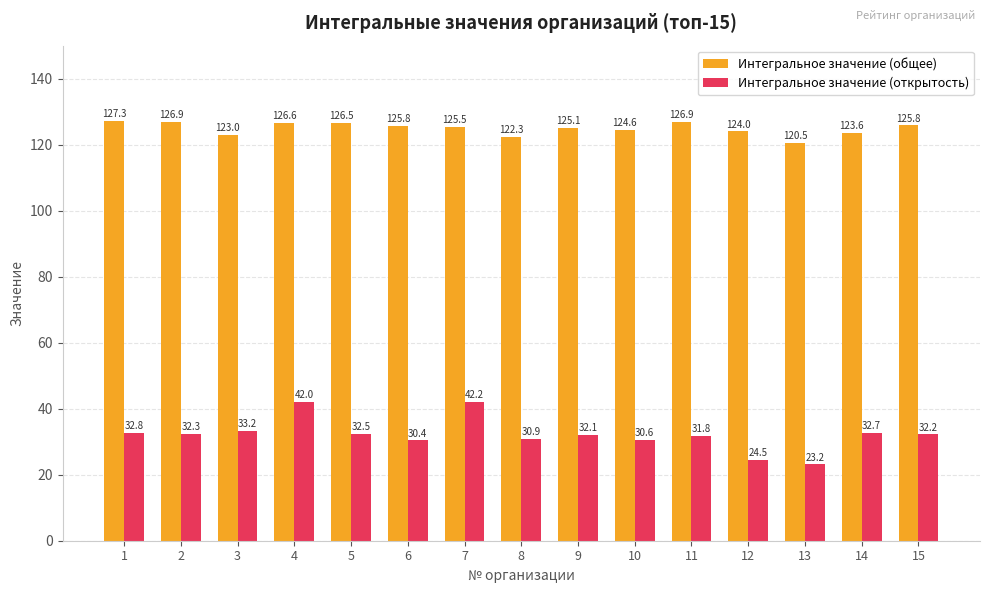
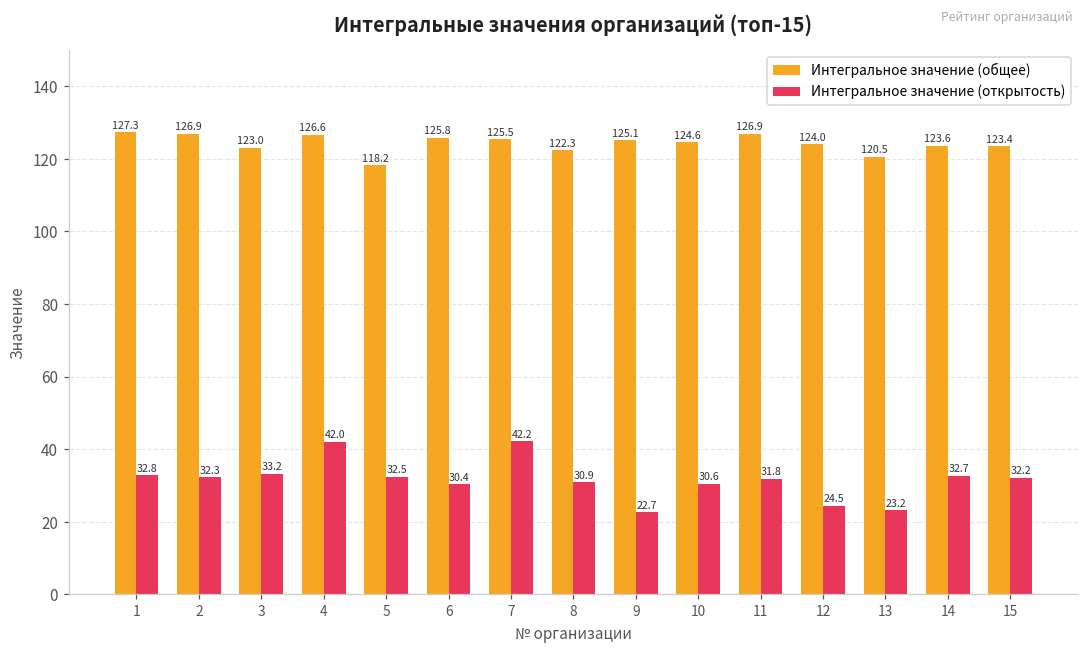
Интегральное значение (общее), 5: 126.5 -> 118.2
Интегральное значение (открытость), 9: 32.1 -> 22.7
Интегральное значение (общее), 15: 125.8 -> 123.4
